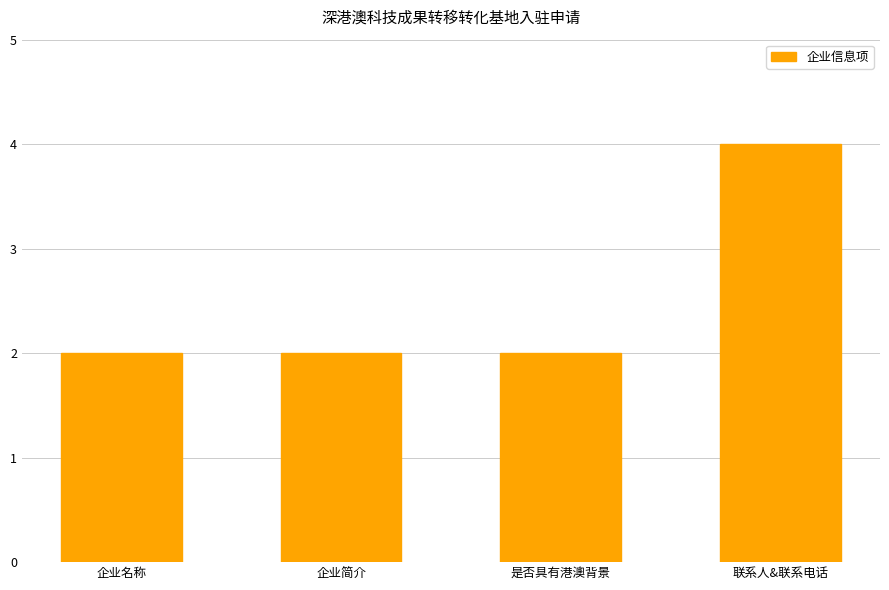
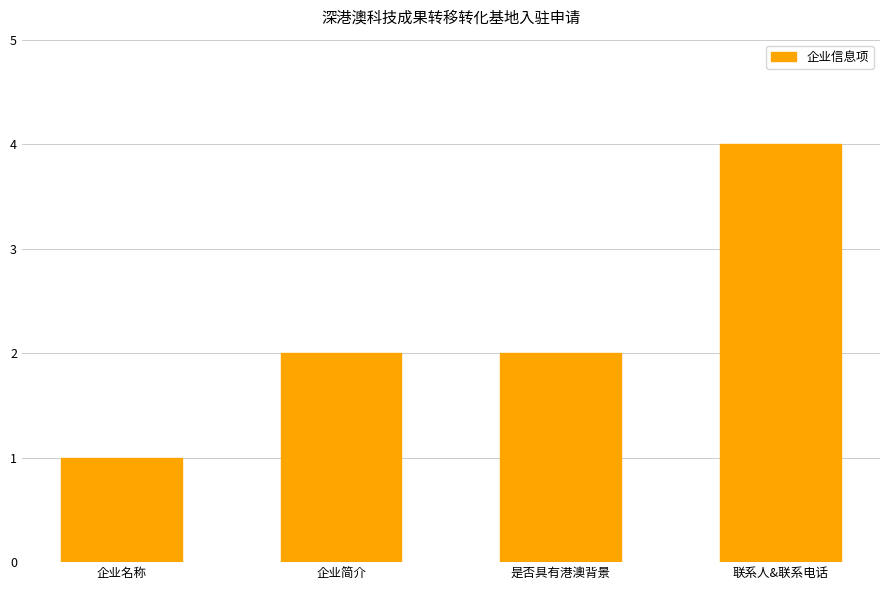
企业名称: 2 -> 1
